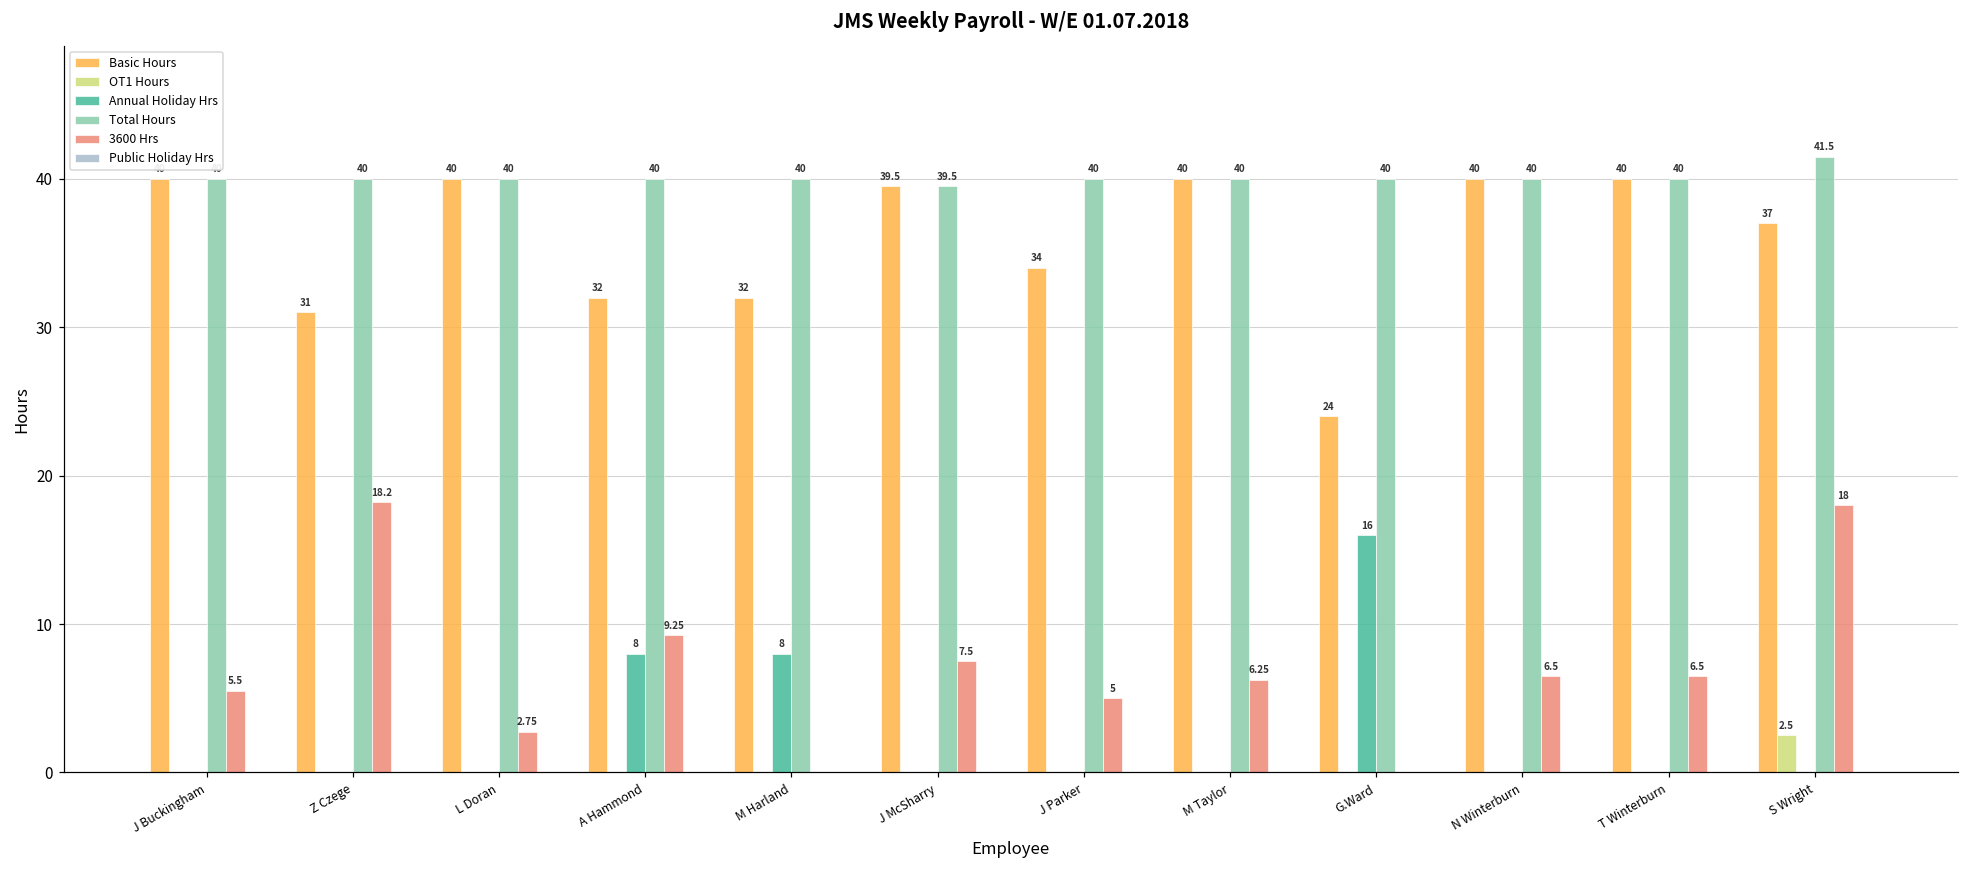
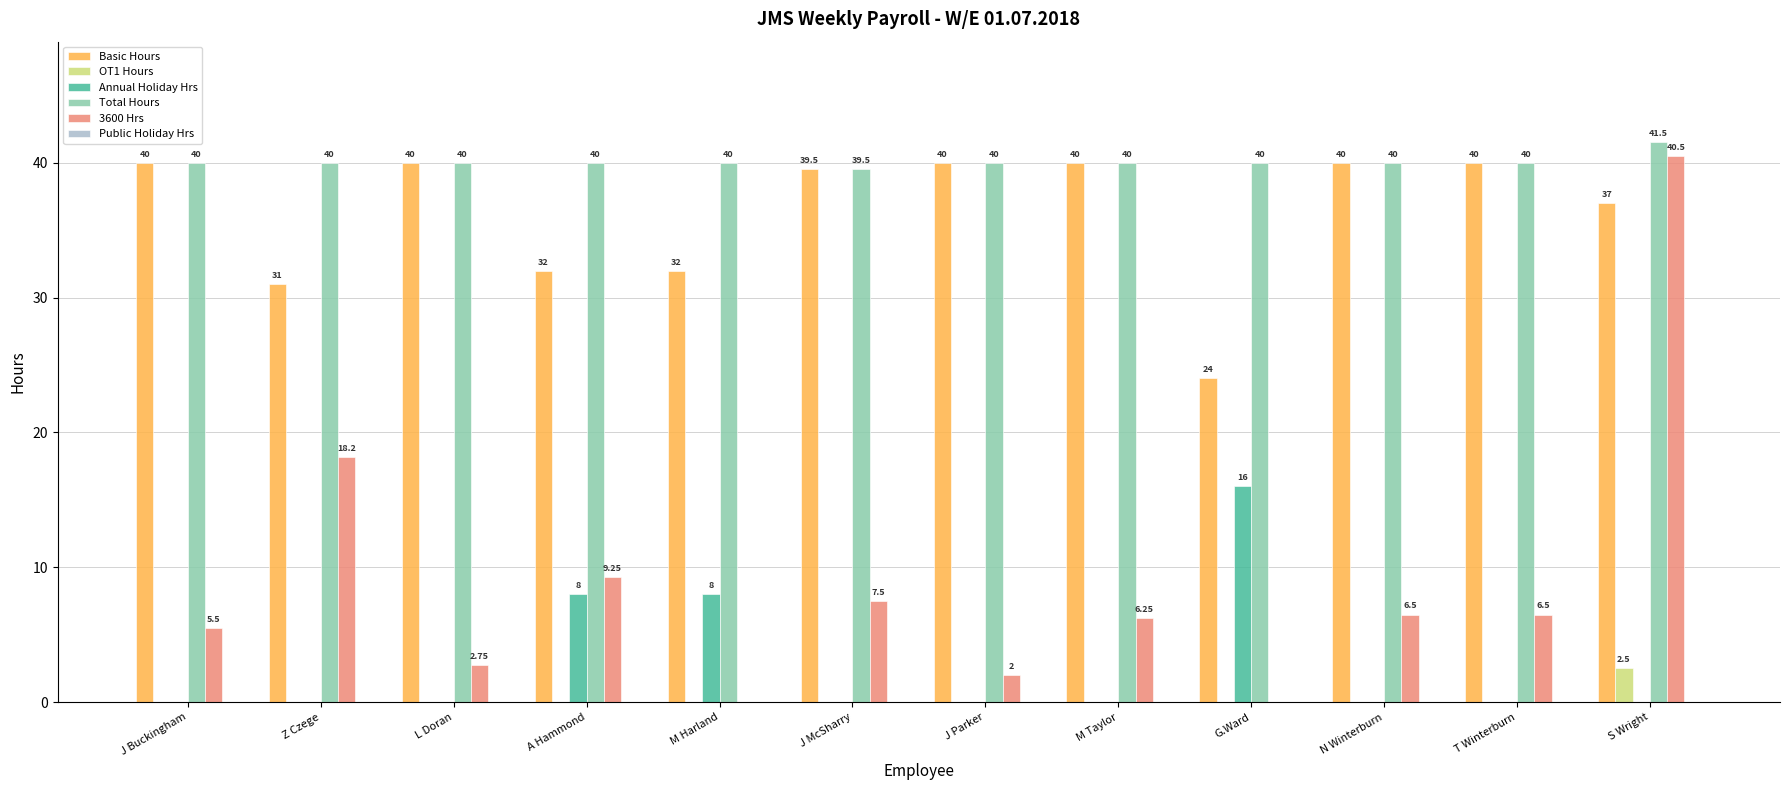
Basic Hours, J Parker: 34 -> 40
3600 Hrs, J Parker: 5 -> 2
3600 Hrs, S Wright: 18 -> 40.5
